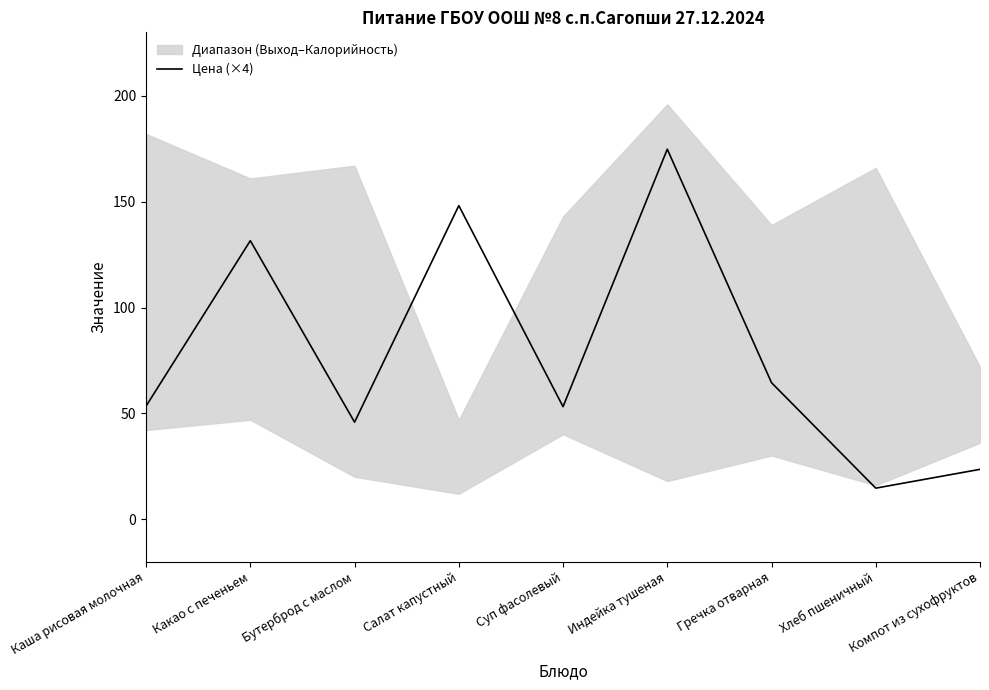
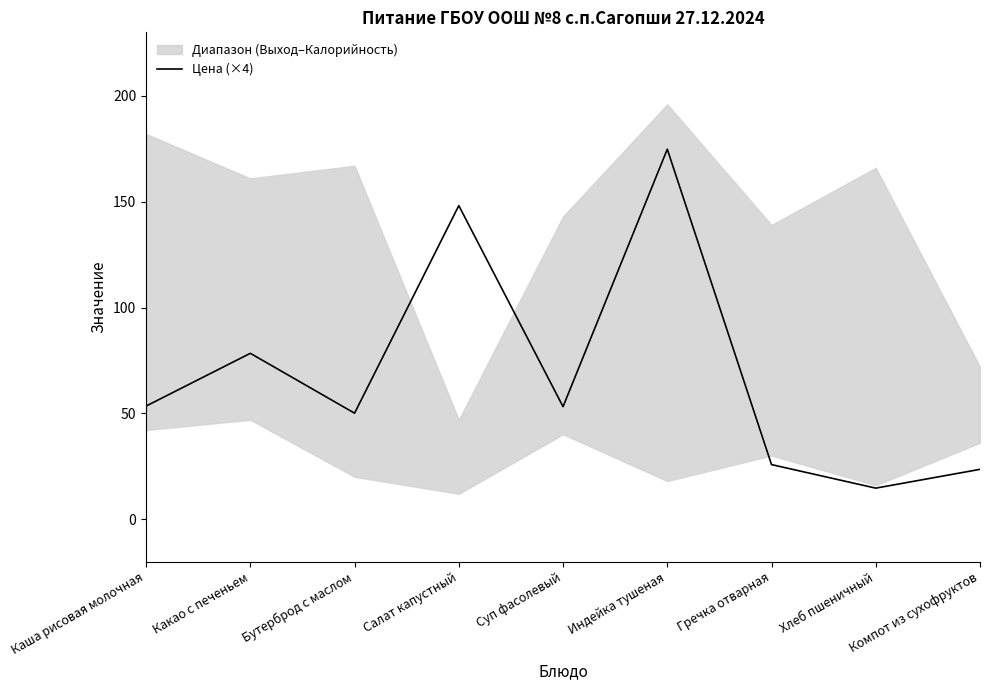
Цена (×4), Какао с печеньем: 132 -> 78
Цена (×4), Бутерброд с маслом: 46 -> 50
Цена (×4), Гречка отварная: 65 -> 26
